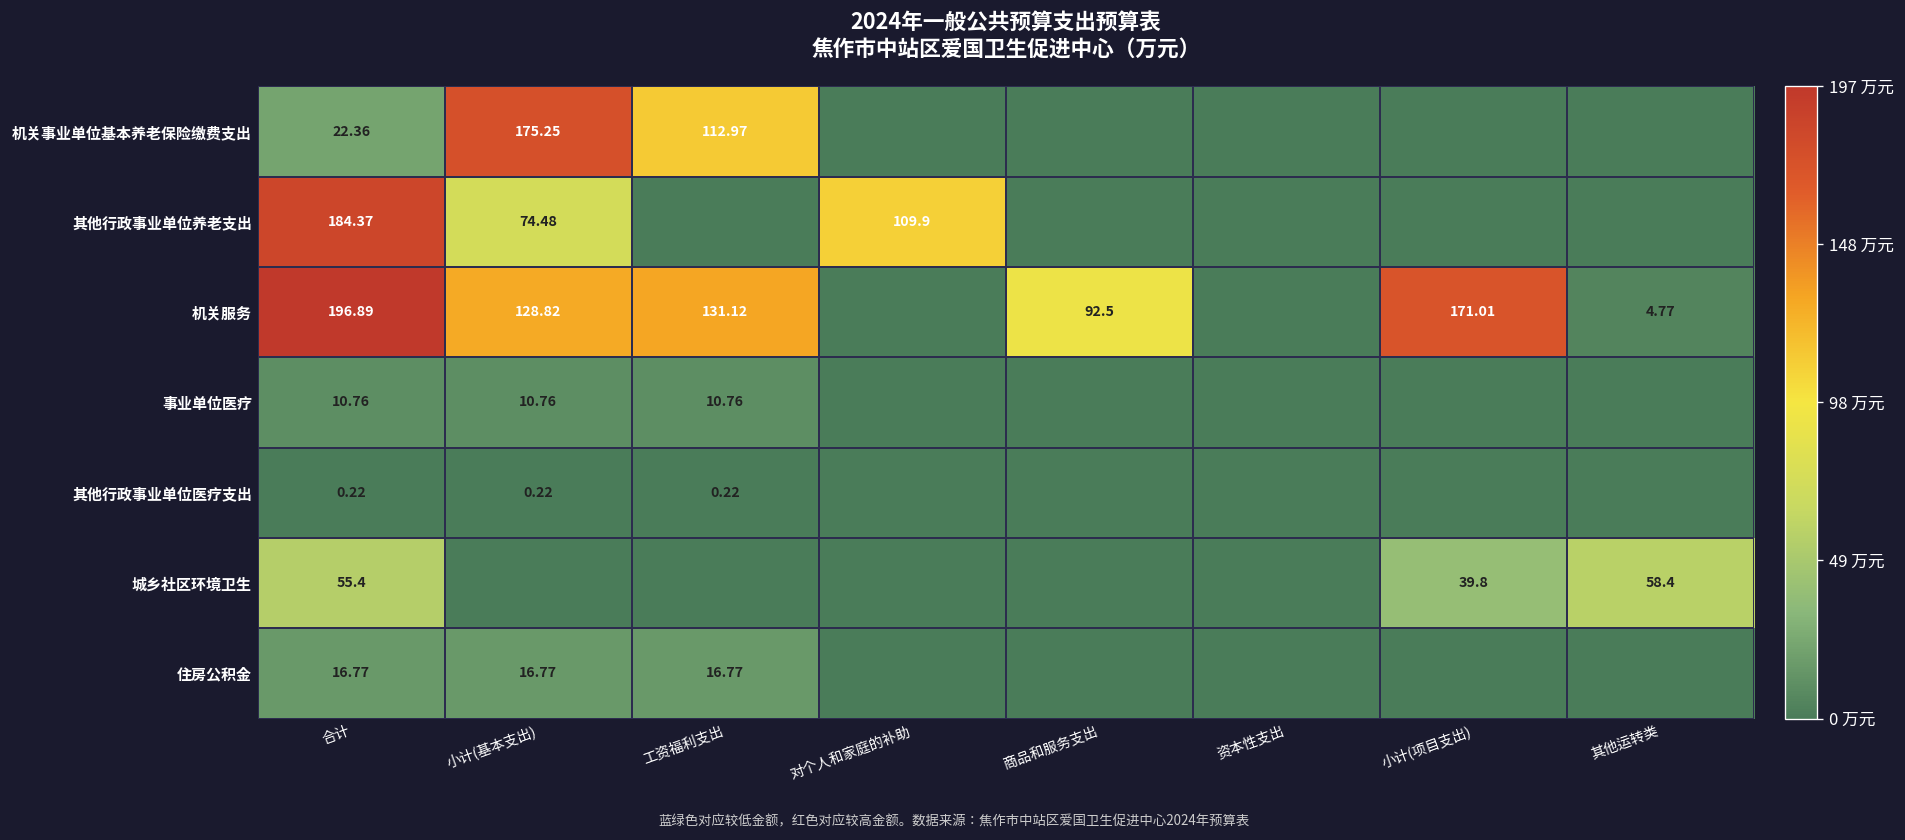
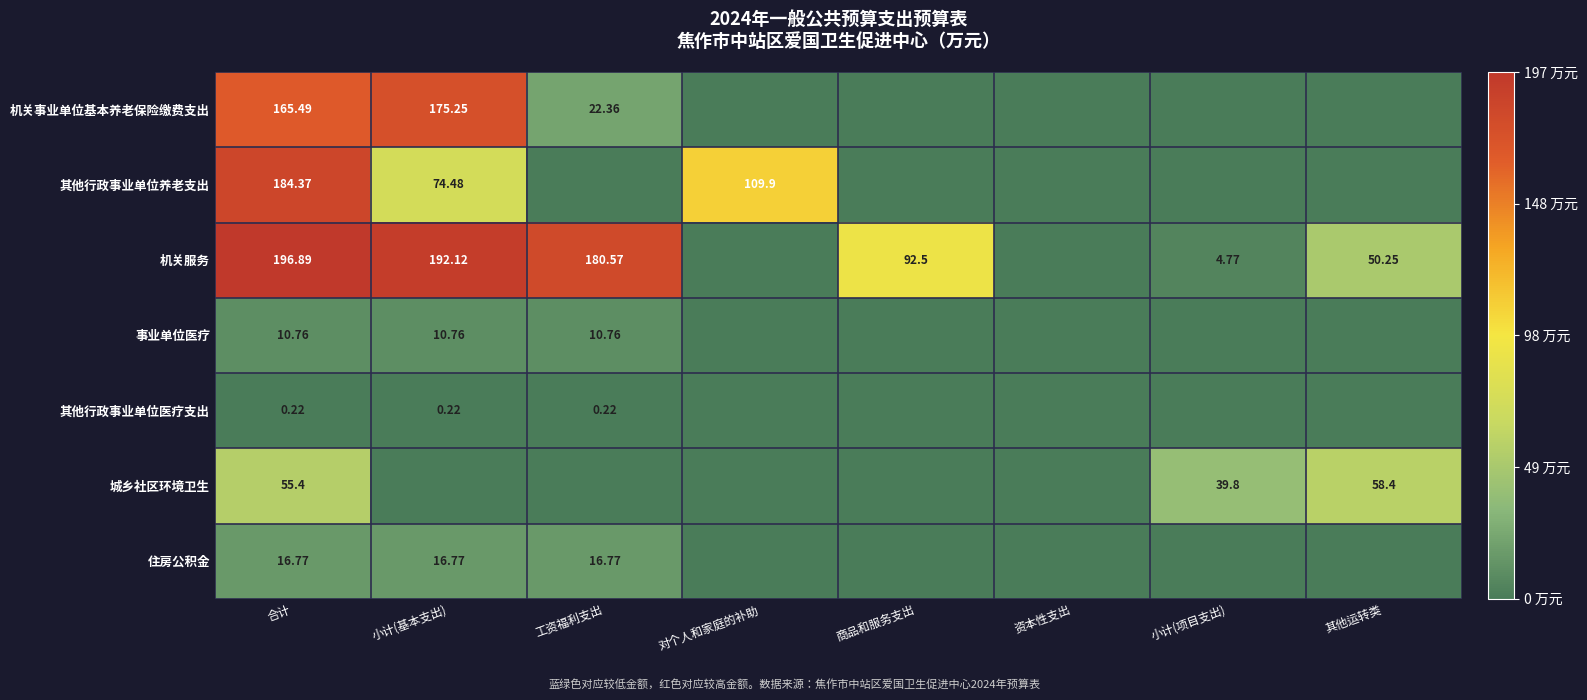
机关事业单位基本养老保险缴费支出, 合计: 22.36 -> 165.49
机关事业单位基本养老保险缴费支出, 工资福利支出: 112.97 -> 22.36
机关服务, 小计(基本支出): 128.82 -> 192.12
机关服务, 工资福利支出: 131.12 -> 180.57
机关服务, 小计(项目支出): 171.01 -> 4.77
机关服务, 其他运转类: 4.77 -> 50.25
